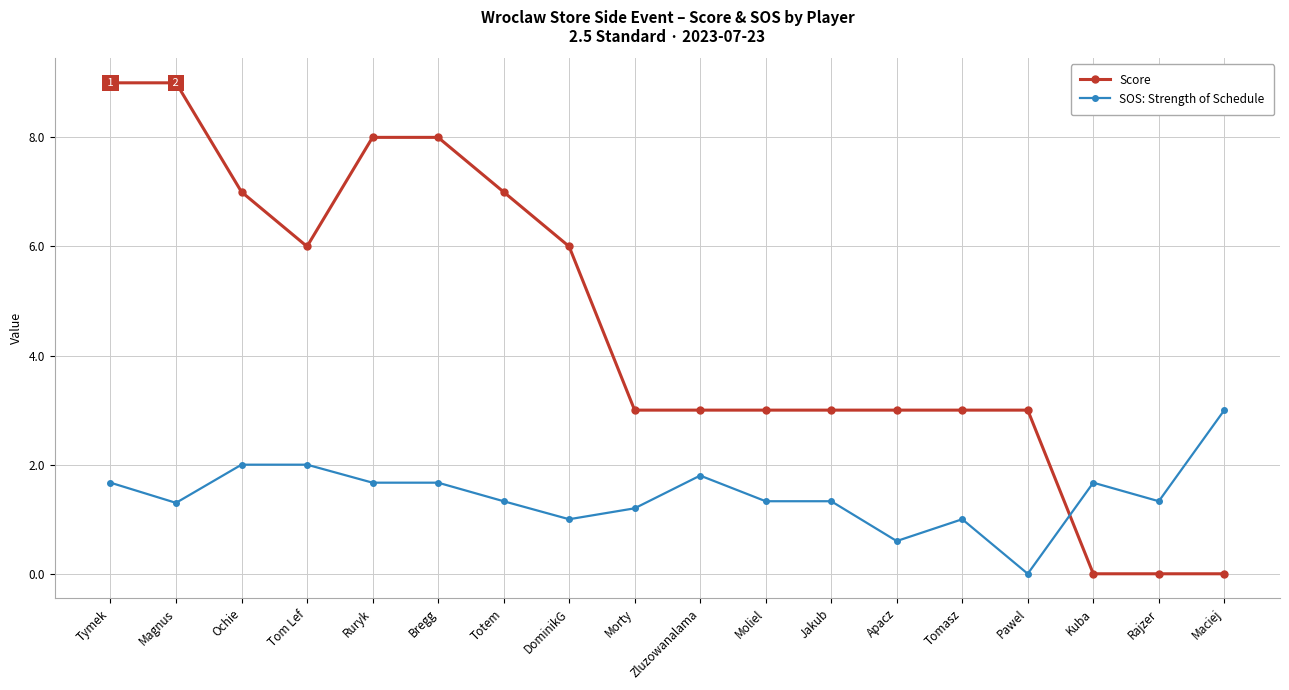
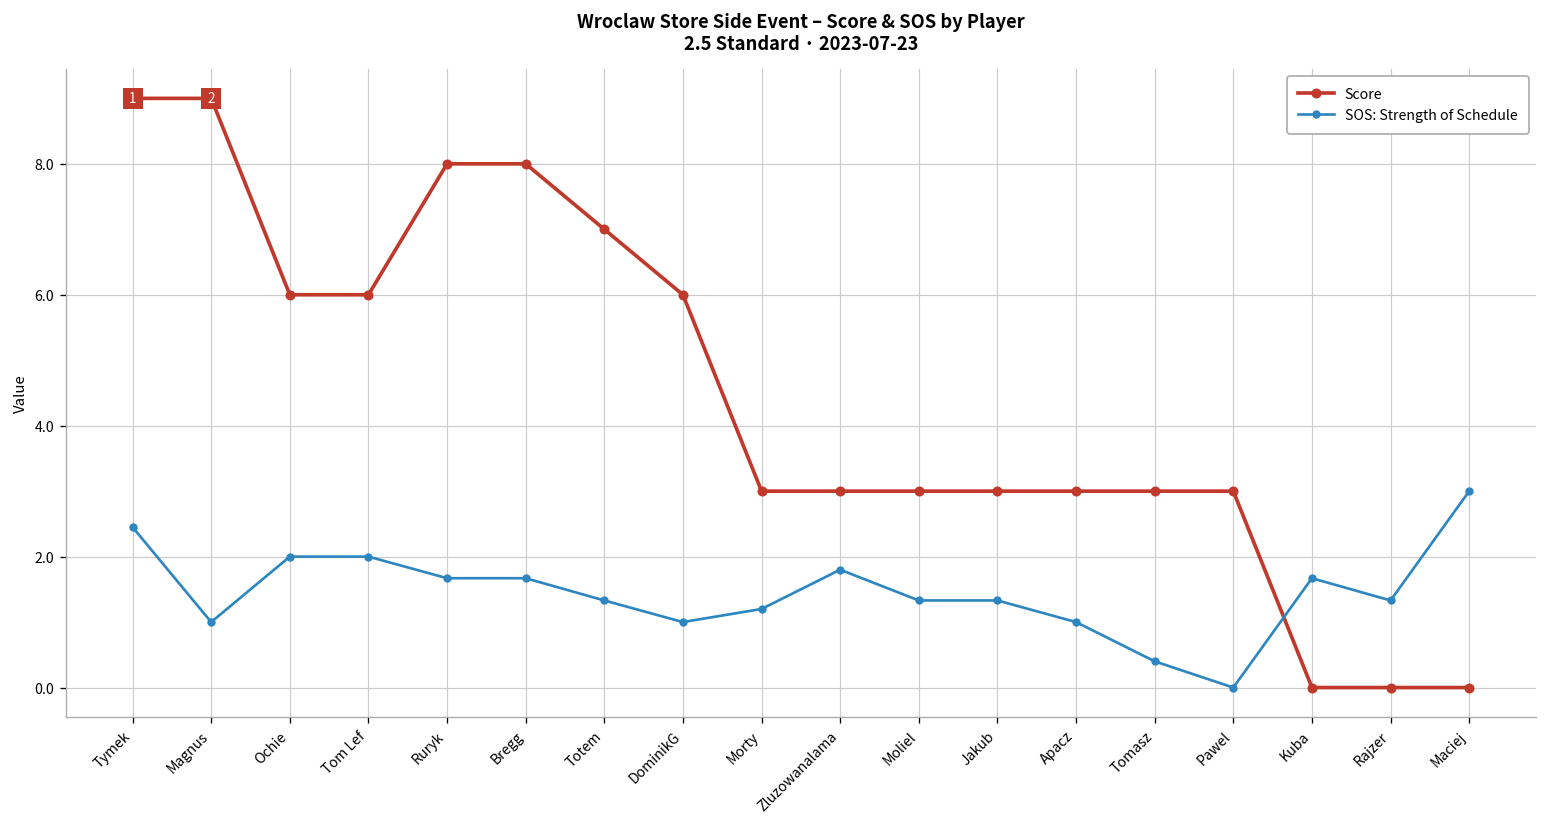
SOS: Strength of Schedule, Tymek: 1.7 -> 2.5
SOS: Strength of Schedule, Magnus: 1.3 -> 1.0
Score, Ochie: 7 -> 6
SOS: Strength of Schedule, Apacz: 0.6 -> 1.0
SOS: Strength of Schedule, Tomasz: 1.0 -> 0.4
